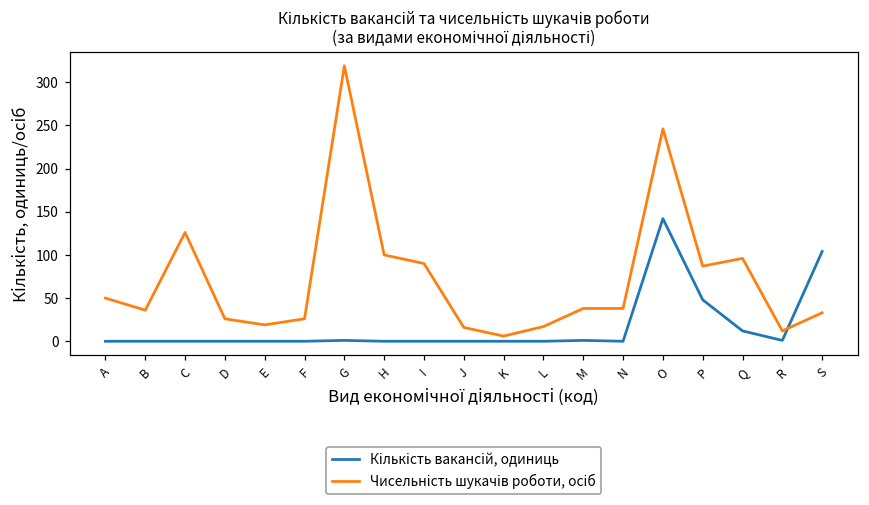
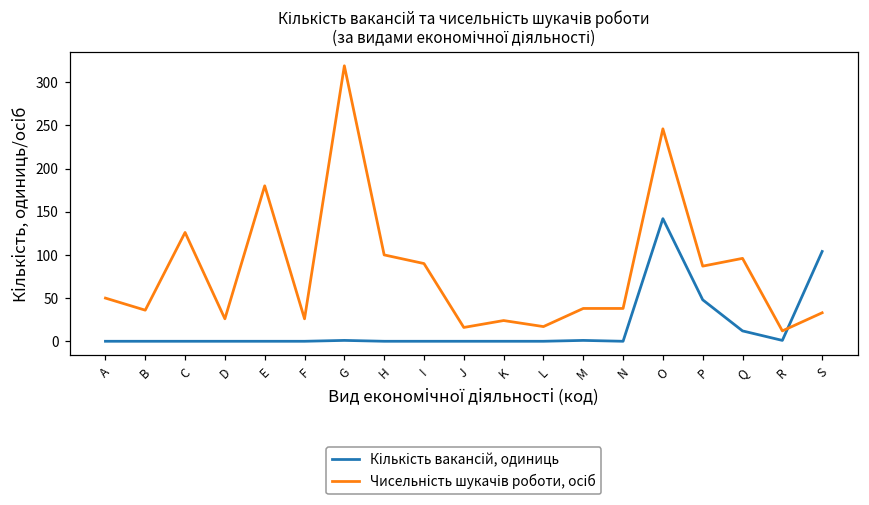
Чисельність шукачів роботи, осіб, E: 20 -> 180
Чисельність шукачів роботи, осіб, K: 10 -> 20
